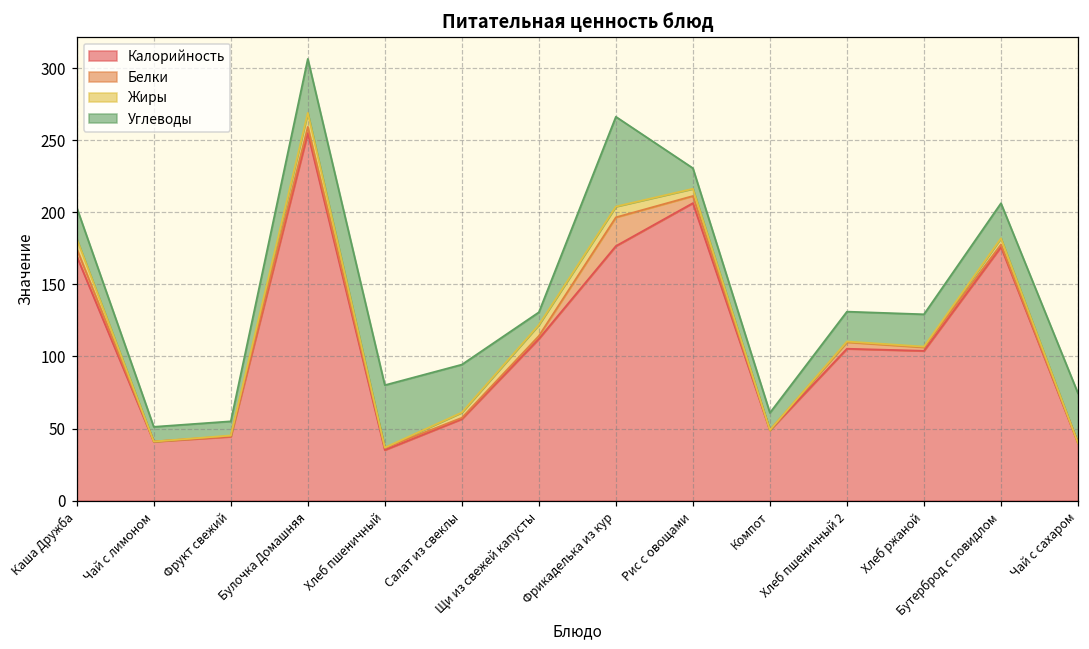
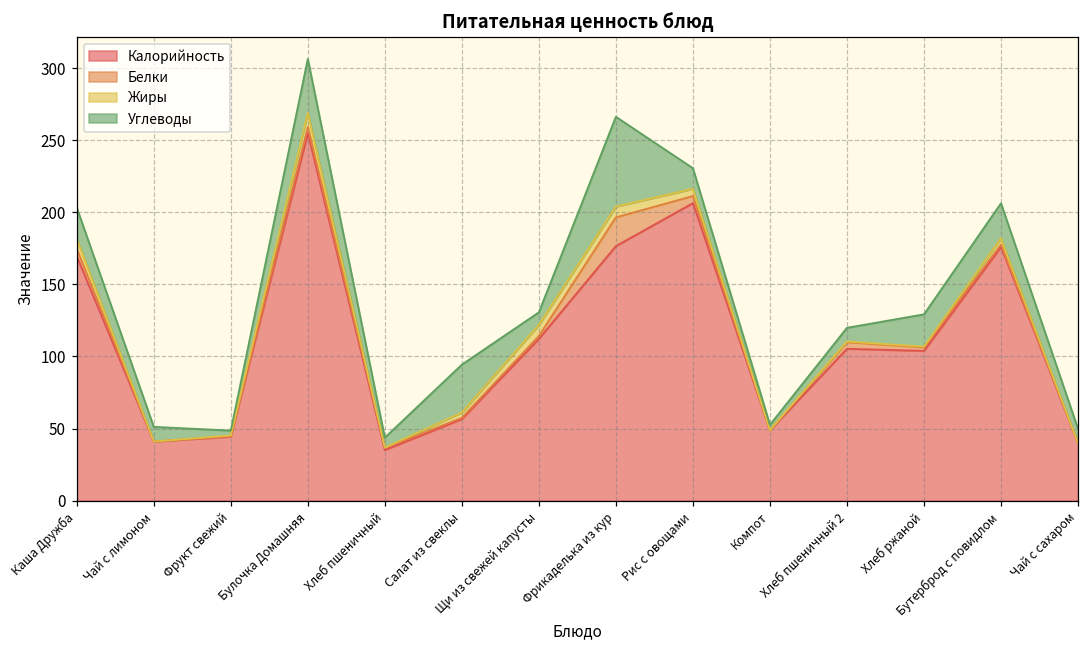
Углеводы, Фрукт свежий: 10 -> 3
Углеводы, Хлеб пшеничный: 43 -> 7
Углеводы, Компот: 12 -> 4
Углеводы, Хлеб пшеничный 2: 21 -> 10
Углеводы, Чай с сахаром: 35 -> 10
